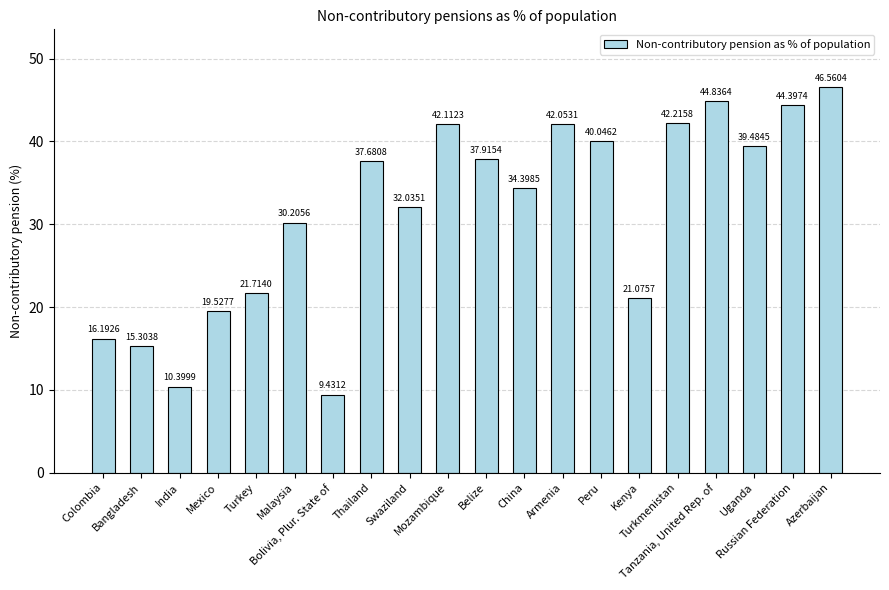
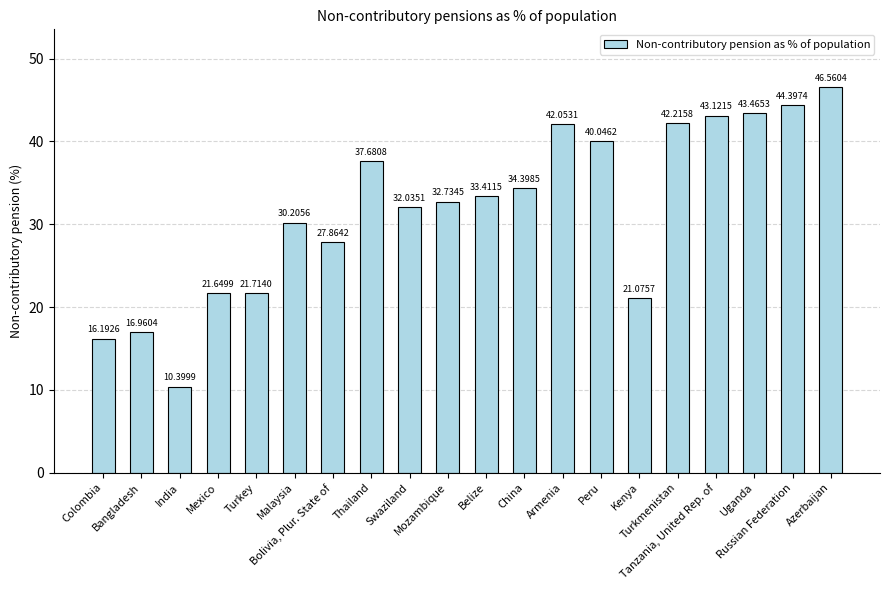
Bangladesh: 15.3038 -> 16.9604
Mexico: 19.5277 -> 21.6499
Bolivia, Plur. State of: 9.4312 -> 27.8642
Mozambique: 42.1123 -> 32.7345
Belize: 37.9154 -> 33.4115
Tanzania, United Rep. of: 44.8364 -> 43.1215
Uganda: 39.4845 -> 43.4653
